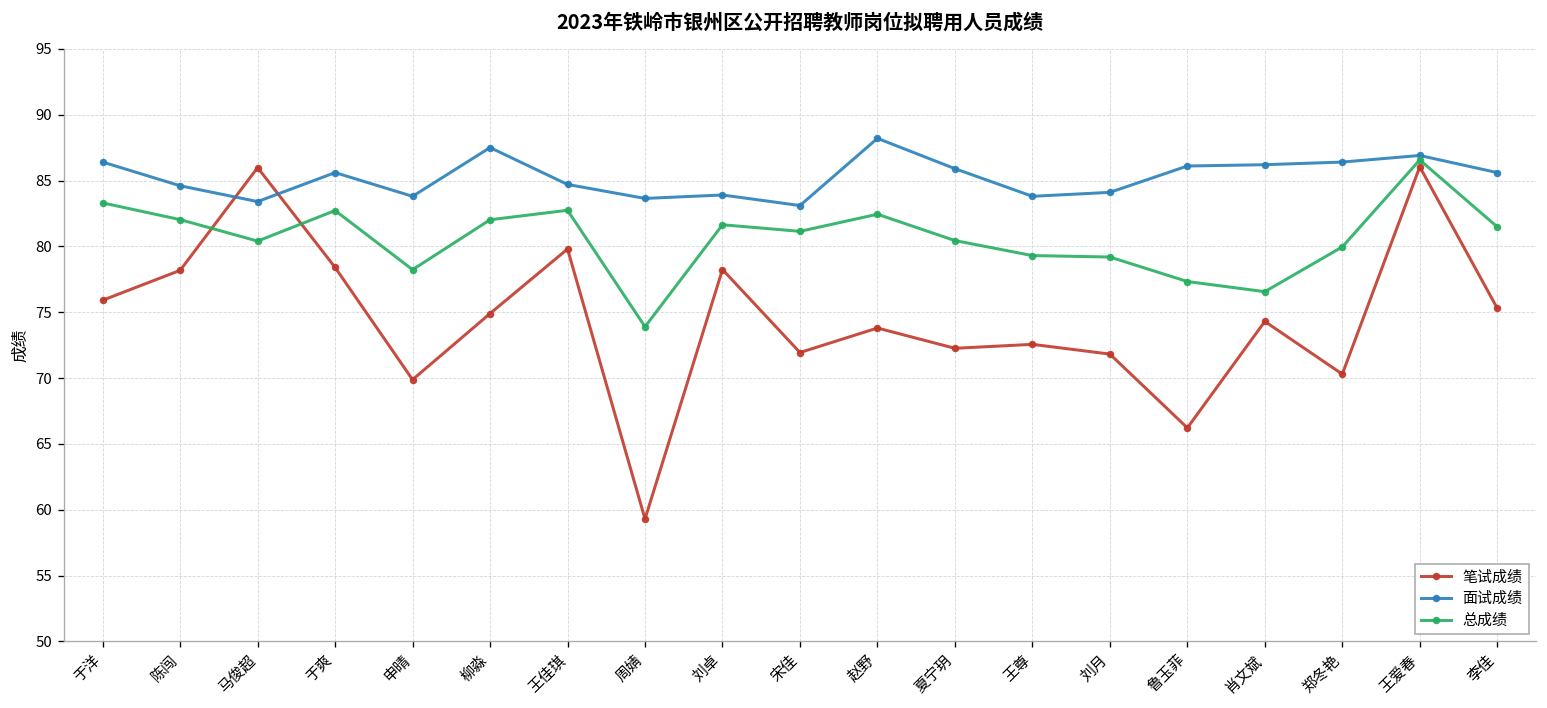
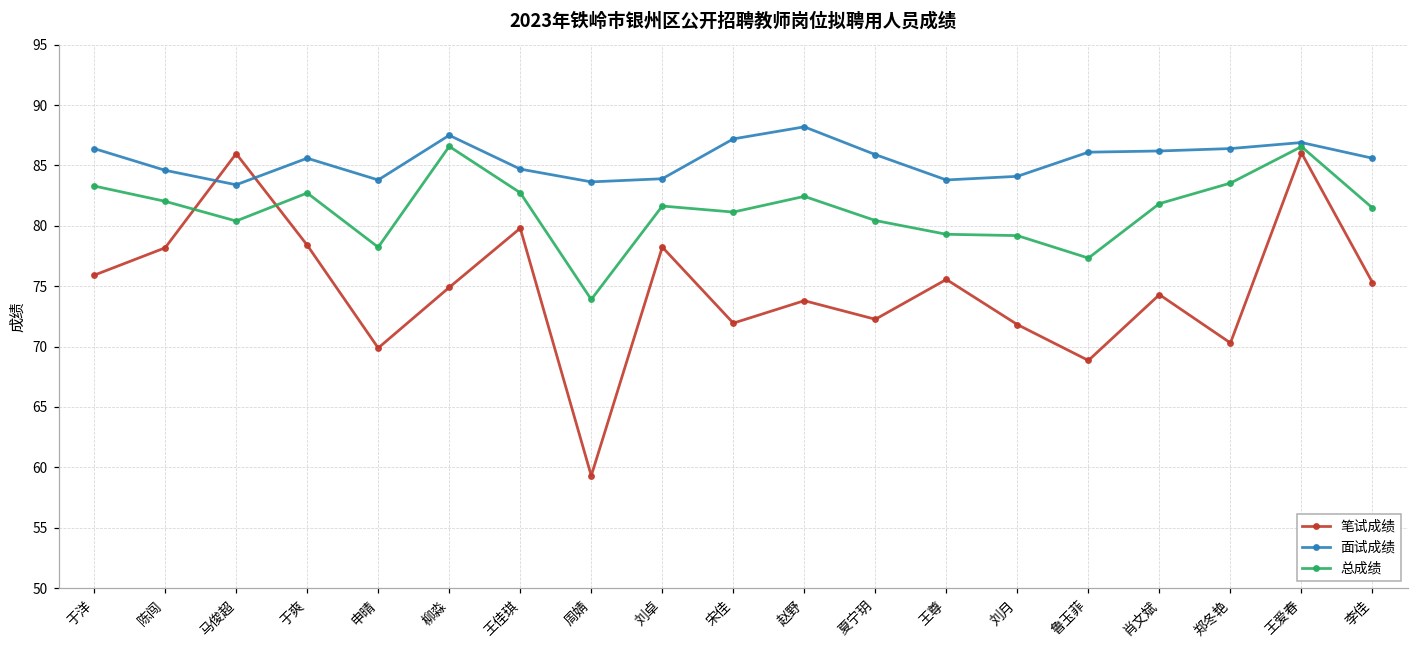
总成绩, 柳淼: 82.0 -> 86.6
面试成绩, 宋佳: 83.1 -> 87.2
笔试成绩, 王尊: 72.6 -> 75.6
笔试成绩, 鲁玉菲: 66.2 -> 68.9
总成绩, 肖文斌: 76.6 -> 81.8
总成绩, 郑冬艳: 80.0 -> 83.5
